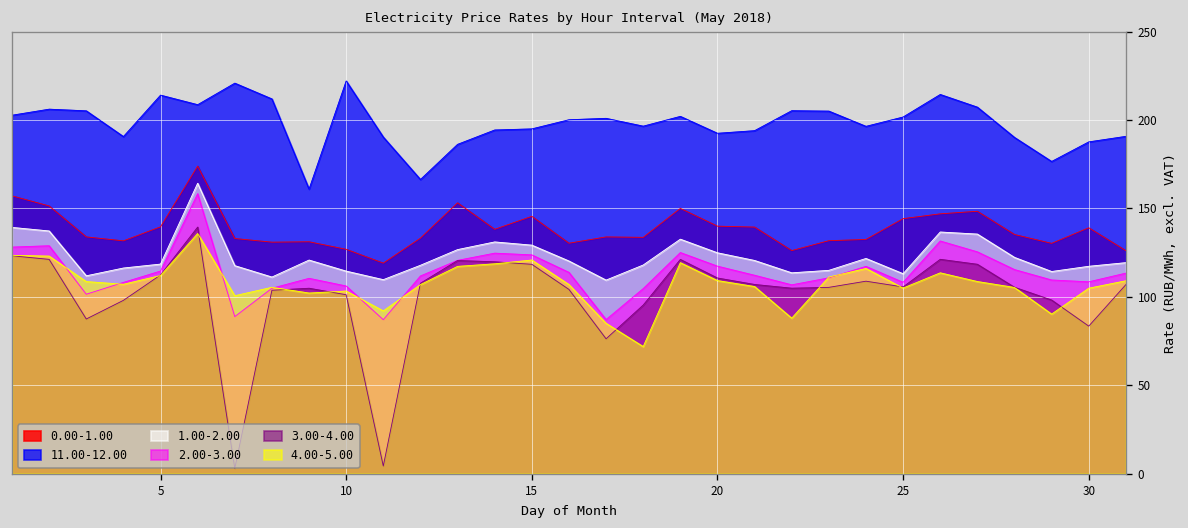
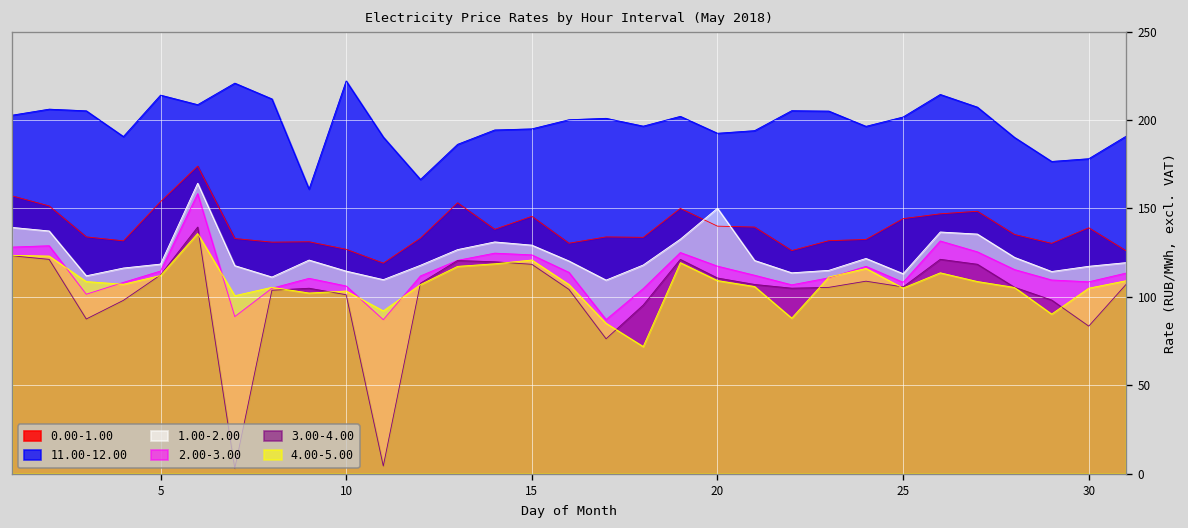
0.00-1.00, 5: 140 -> 154
1.00-2.00, 20: 125 -> 150
11.00-12.00, 30: 188 -> 178
